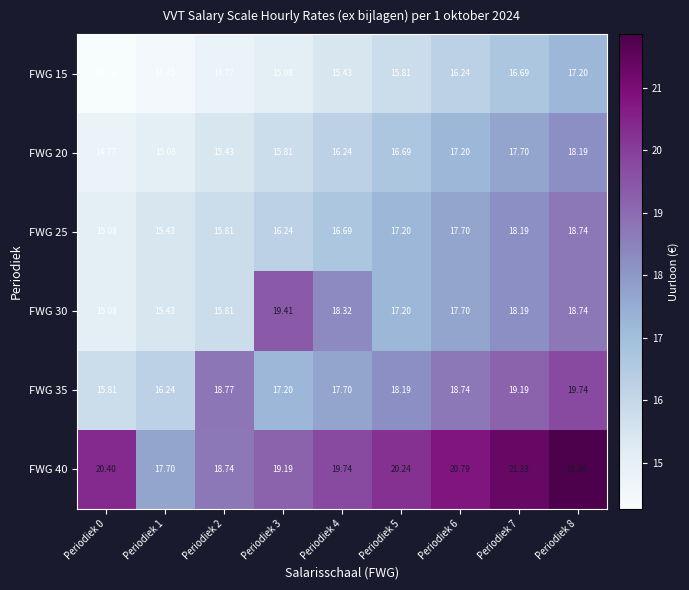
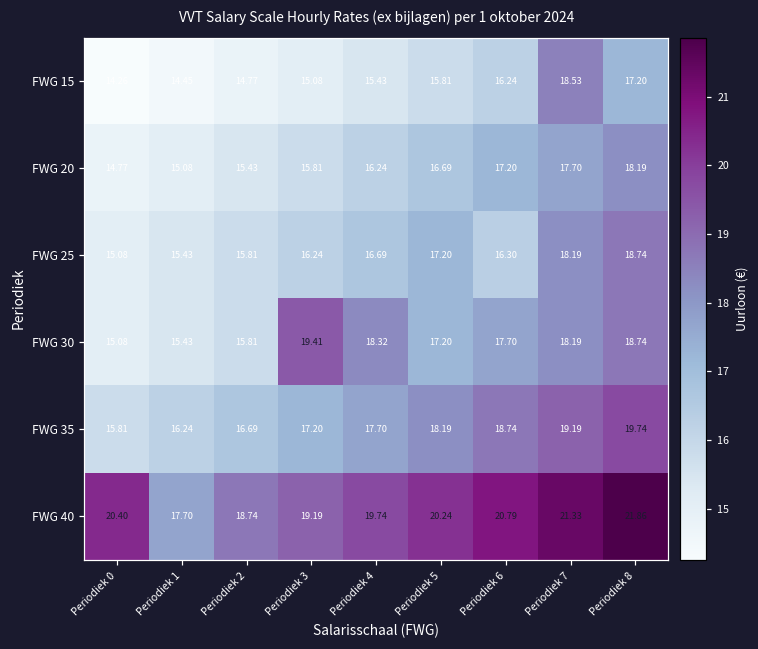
FWG 15, Periodiek 7: 16.69 -> 18.53
FWG 25, Periodiek 6: 17.70 -> 16.30
FWG 35, Periodiek 2: 18.77 -> 16.69
